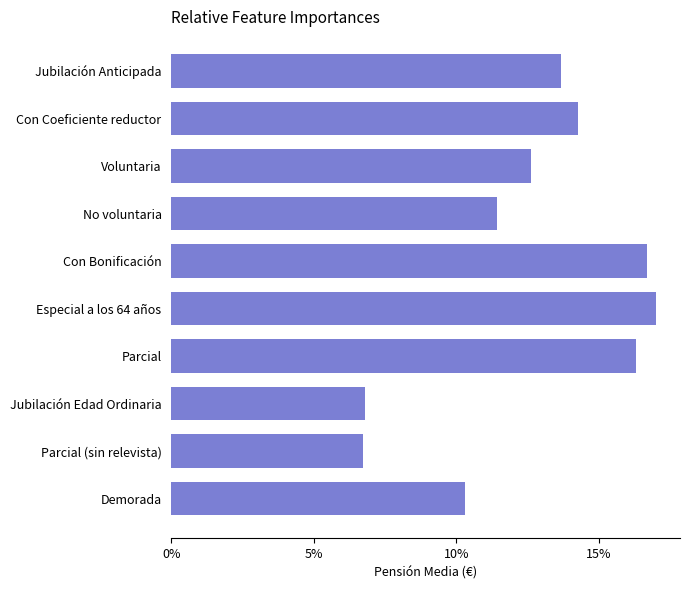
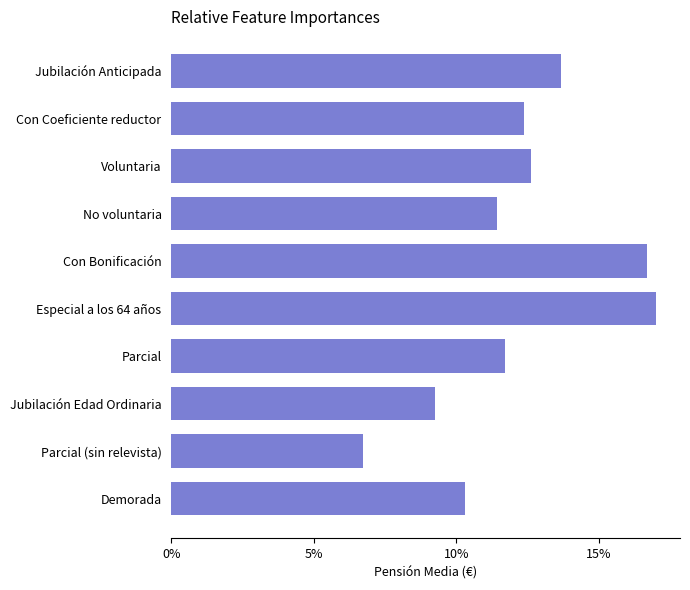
Con Coeficiente reductor: 14.3% -> 12.4%
Parcial: 16.3% -> 11.7%
Jubilación Edad Ordinaria: 6.8% -> 9.2%
